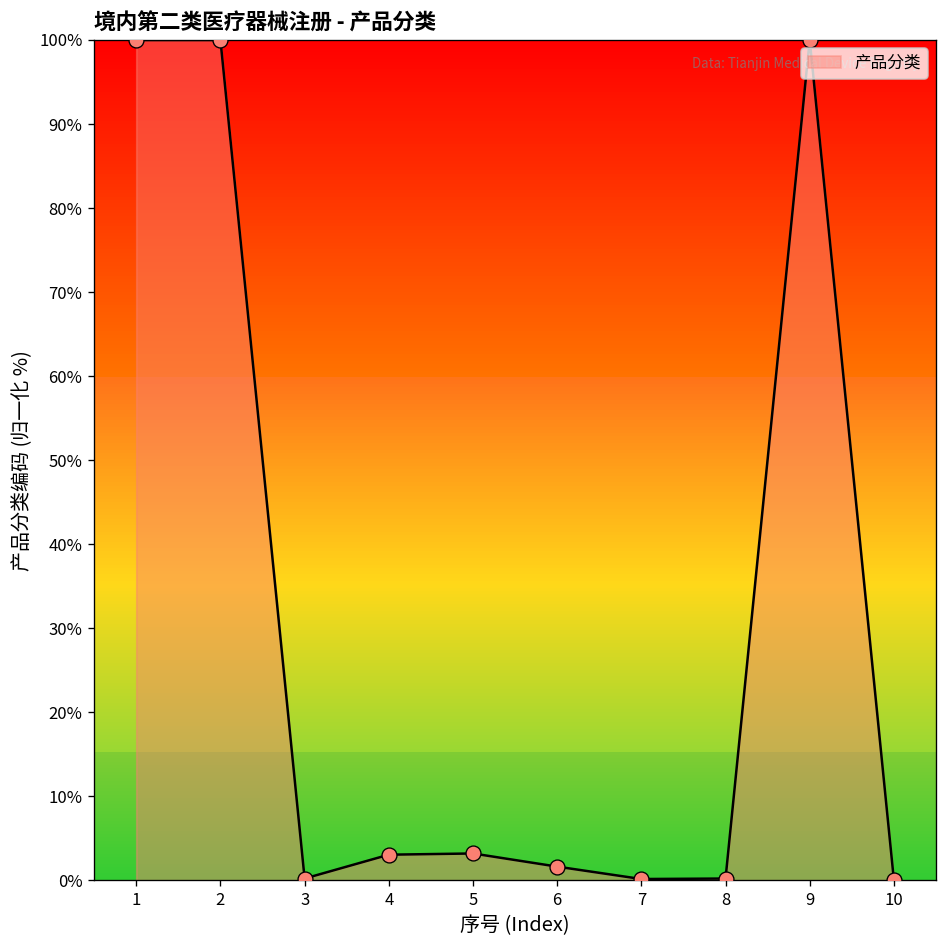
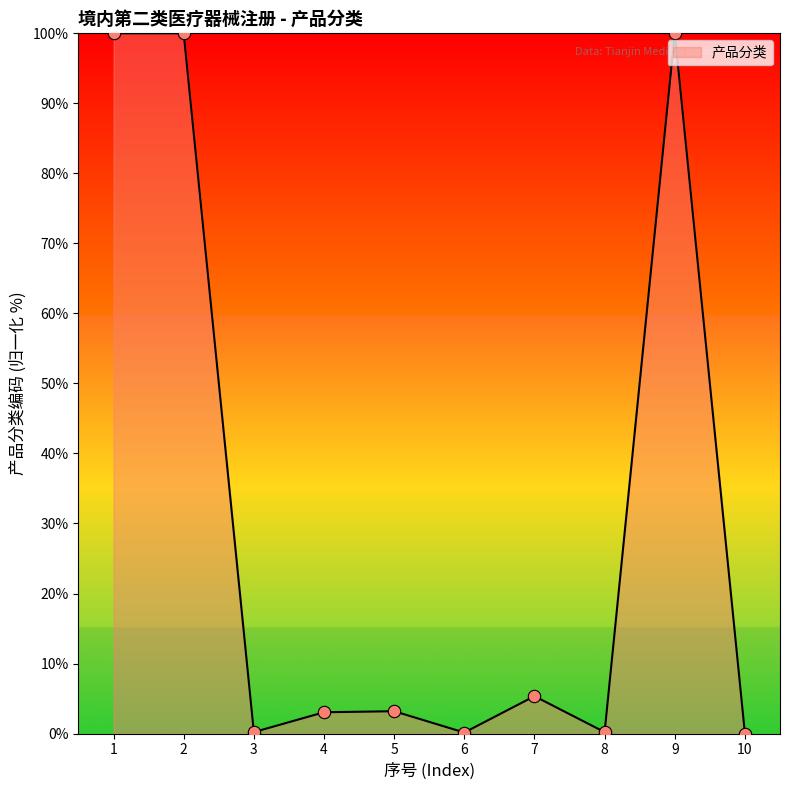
6: 2% -> 0%
7: 0% -> 5%
